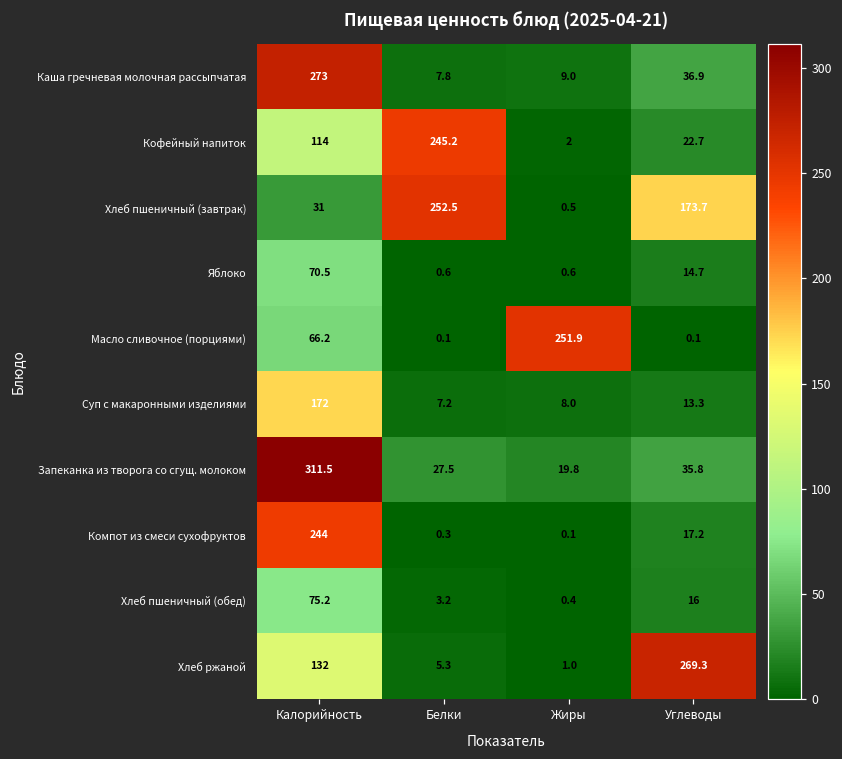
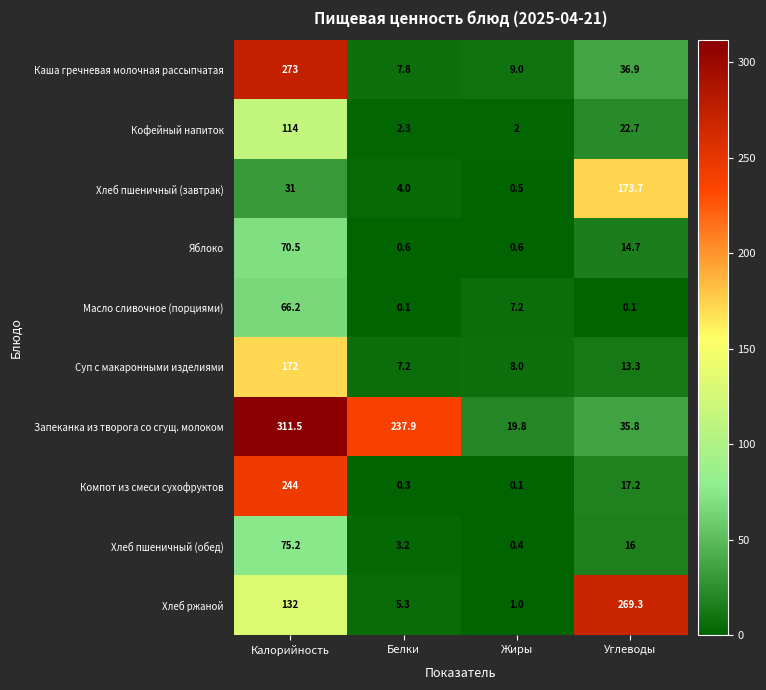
Кофейный напиток, Белки: 245.2 -> 2.3
Хлеб пшеничный (завтрак), Белки: 252.5 -> 4.0
Масло сливочное (порциями), Жиры: 251.9 -> 7.2
Запеканка из творога со сгущ. молоком, Белки: 27.5 -> 237.9
